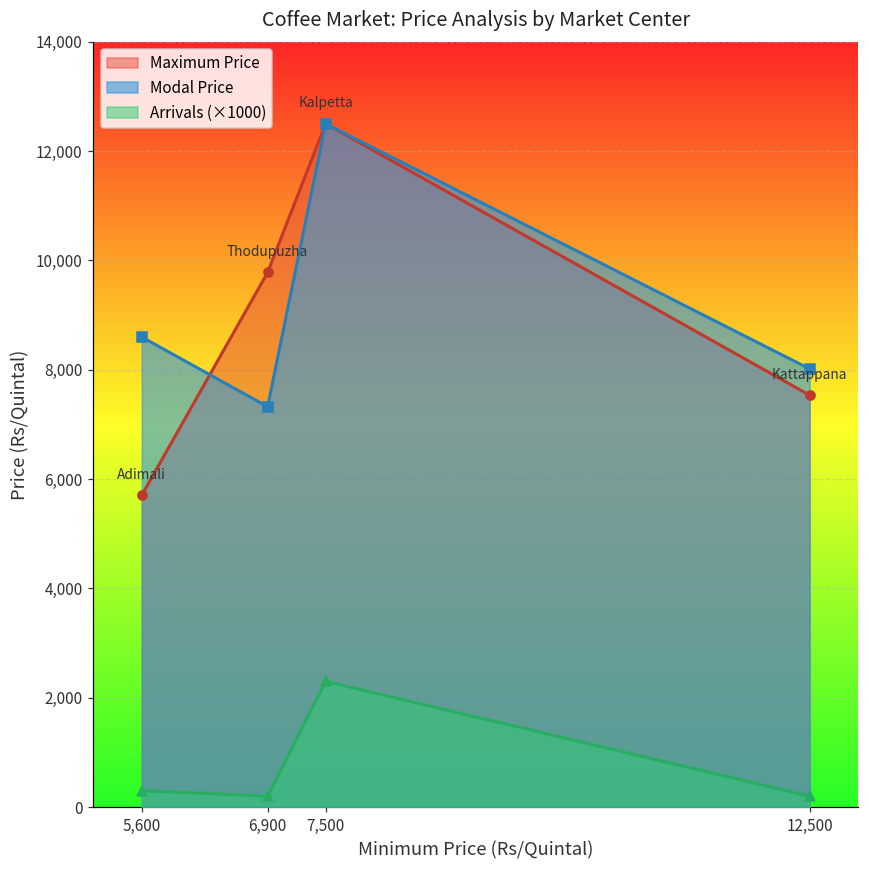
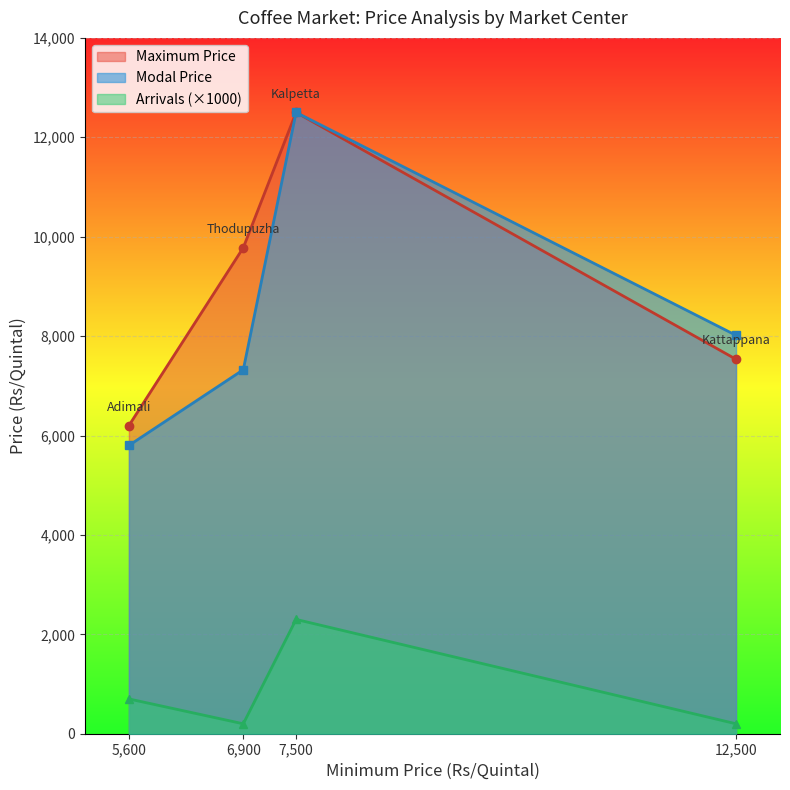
Maximum Price, 5,600: 5,700 -> 6,200
Modal Price, 5,600: 8,600 -> 5,800
Arrivals (×1000), 5,600: 300 -> 700
